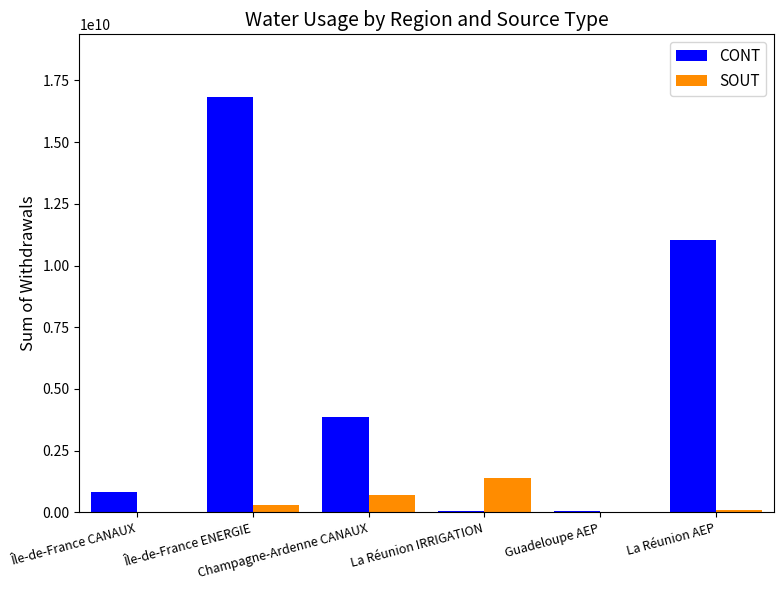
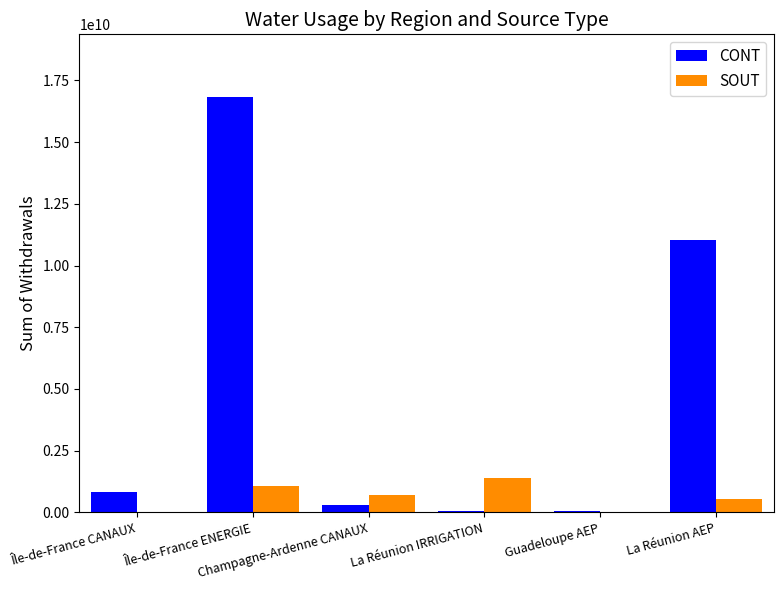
SOUT, Île-de-France ENERGIE: 300000000 -> 1100000000
CONT, Champagne-Ardenne CANAUX: 3900000000 -> 300000000
SOUT, La Réunion AEP: 100000000 -> 500000000
